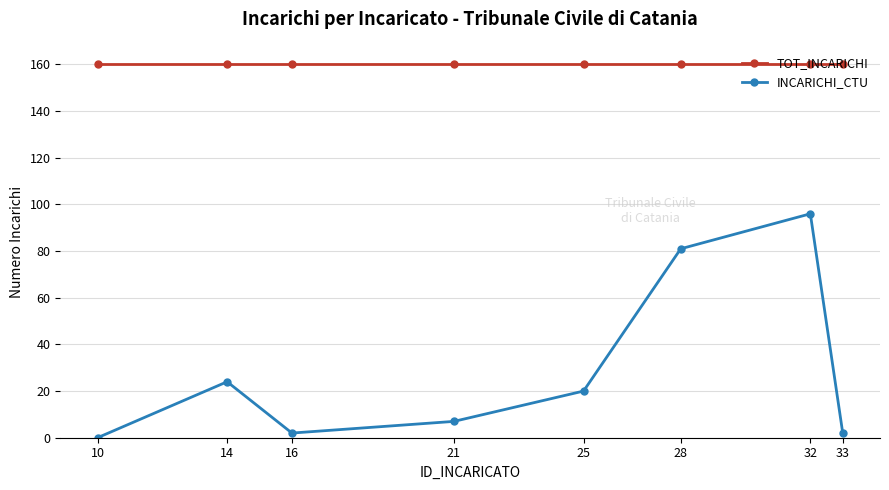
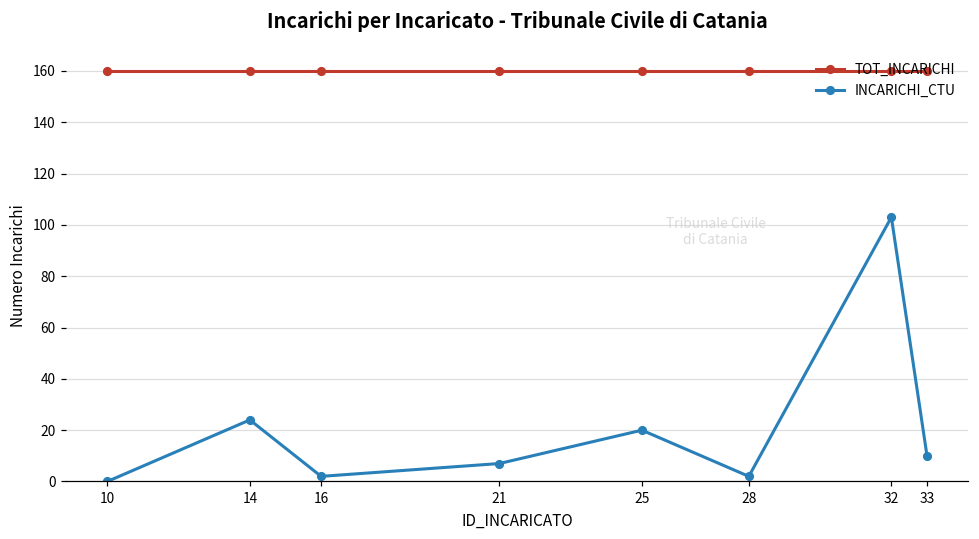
INCARICHI_CTU, 28: 81 -> 2
INCARICHI_CTU, 32: 96 -> 103
INCARICHI_CTU, 33: 2 -> 10
